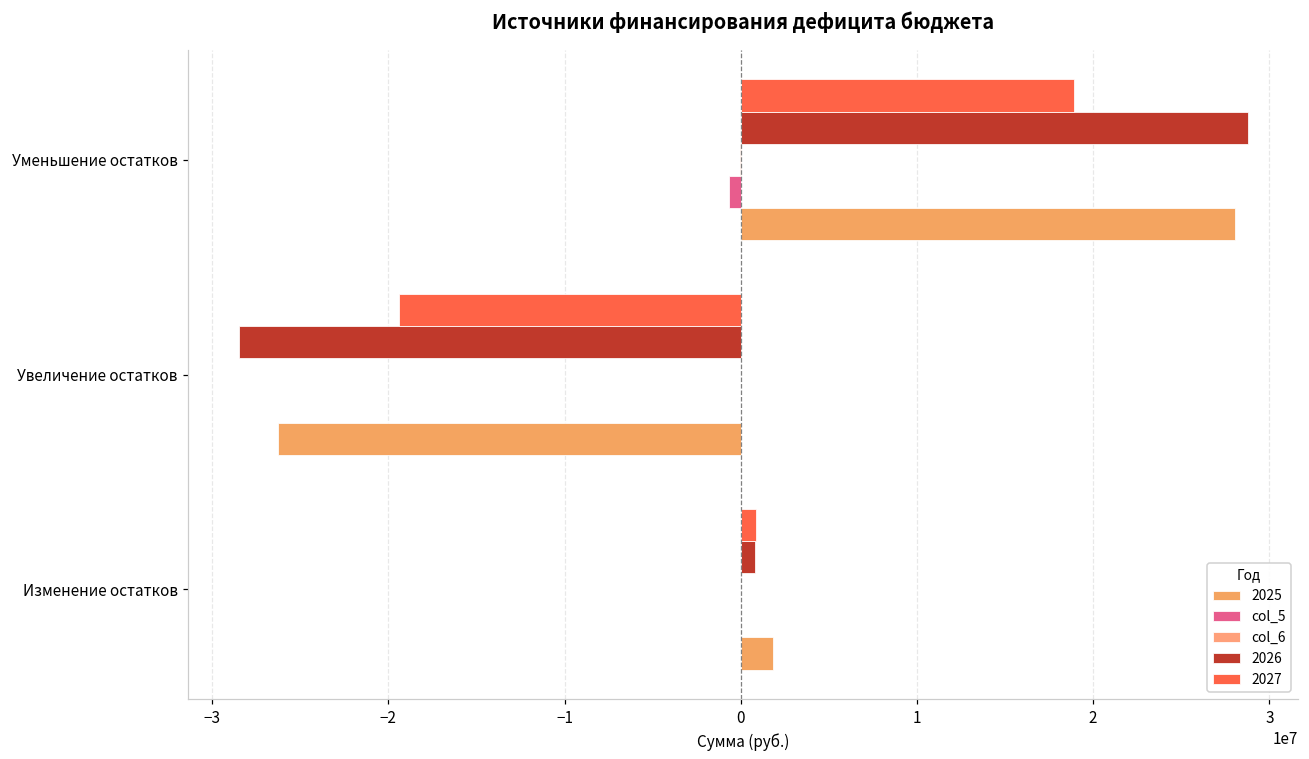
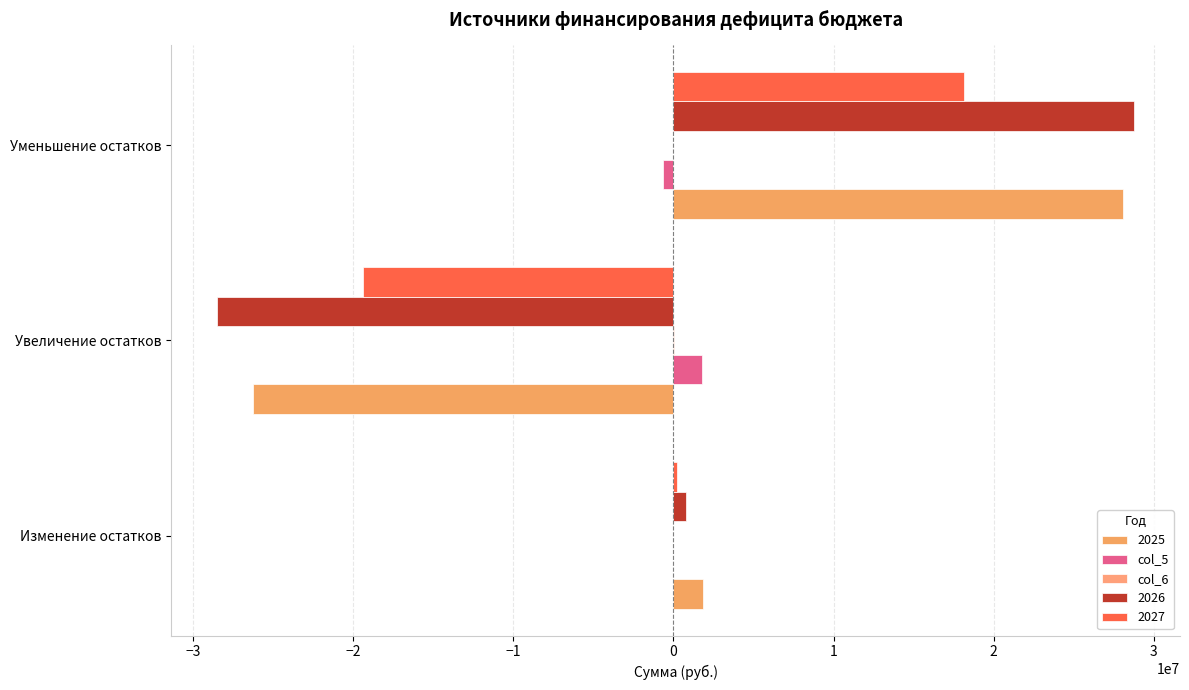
2027, Уменьшение остатков: 18900000 -> 18200000
col_5, Увеличение остатков: 0 -> 1800000
2027, Изменение остатков: 900000 -> 300000
